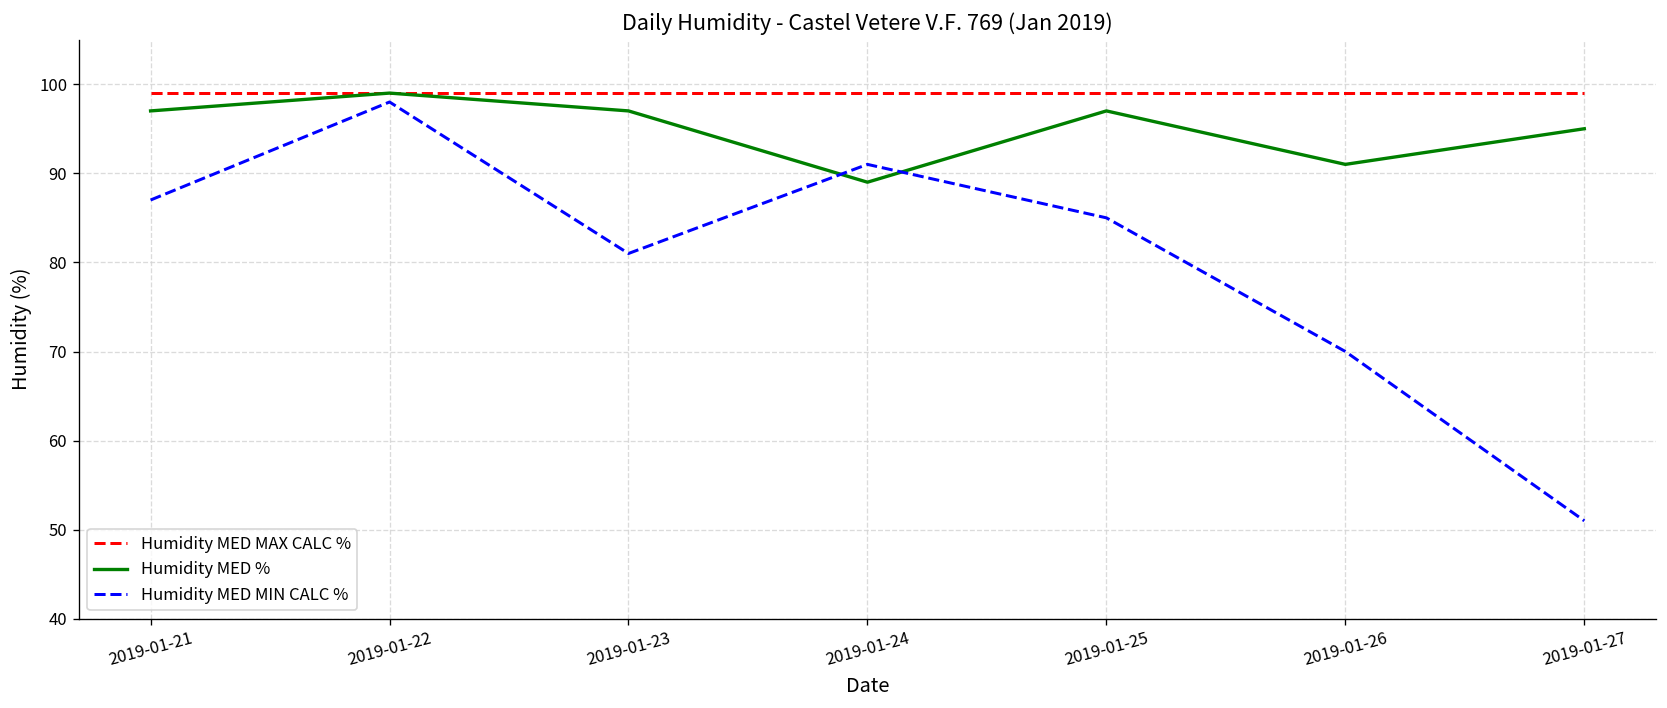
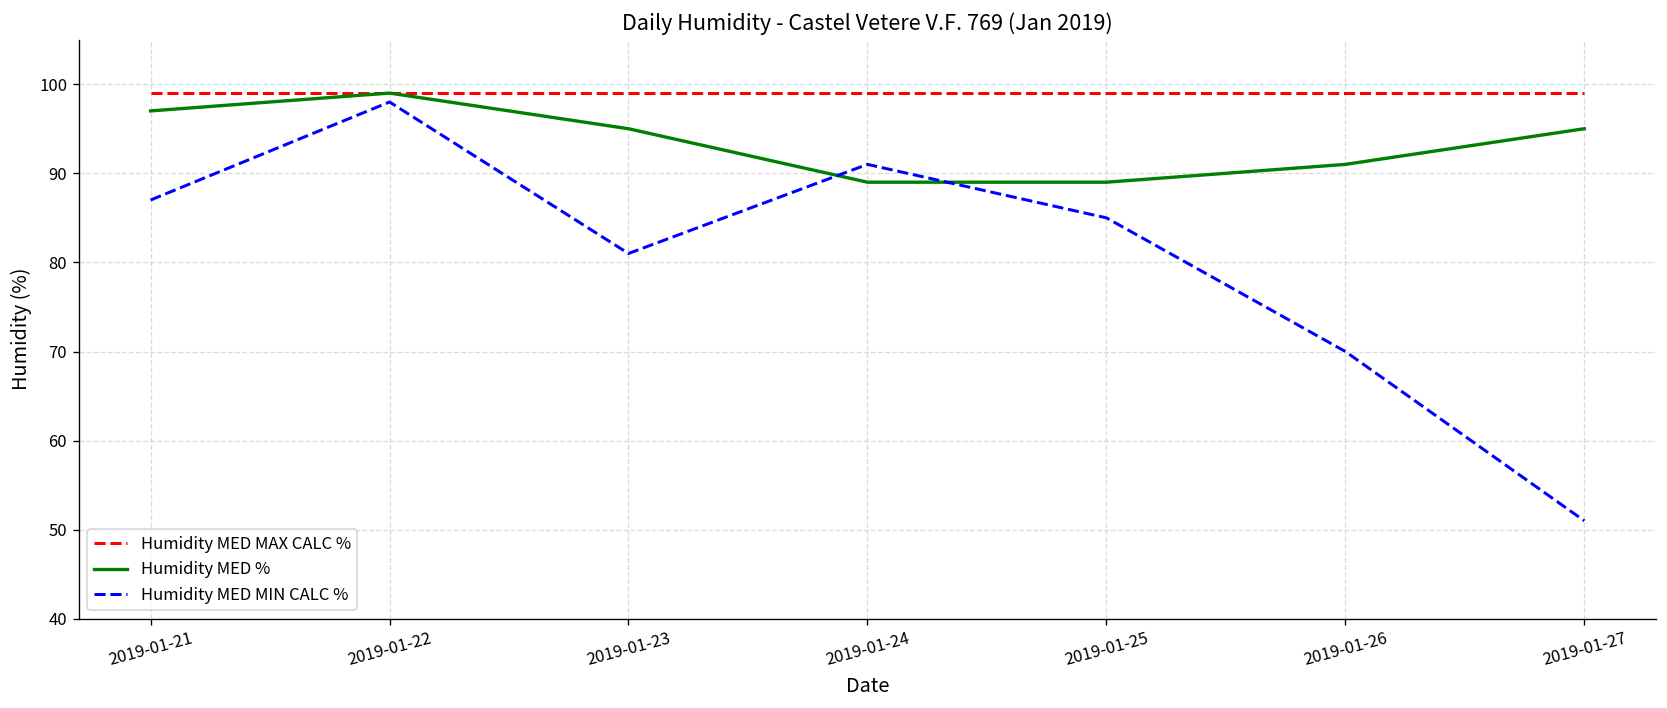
Humidity MED %, 2019-01-23: 97 -> 95
Humidity MED %, 2019-01-25: 97 -> 89
